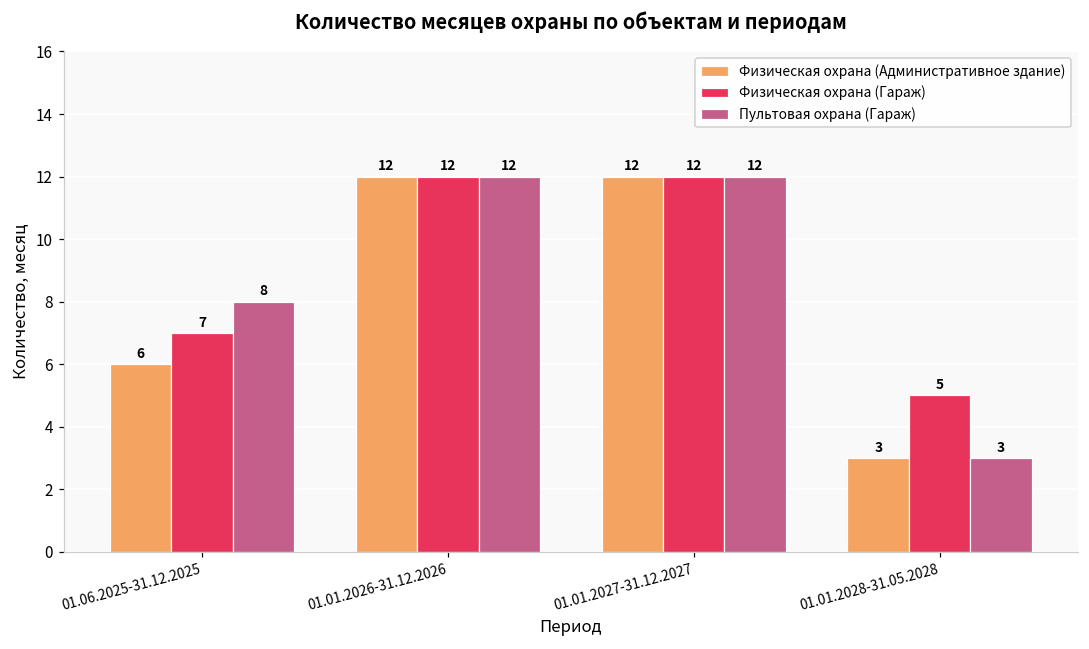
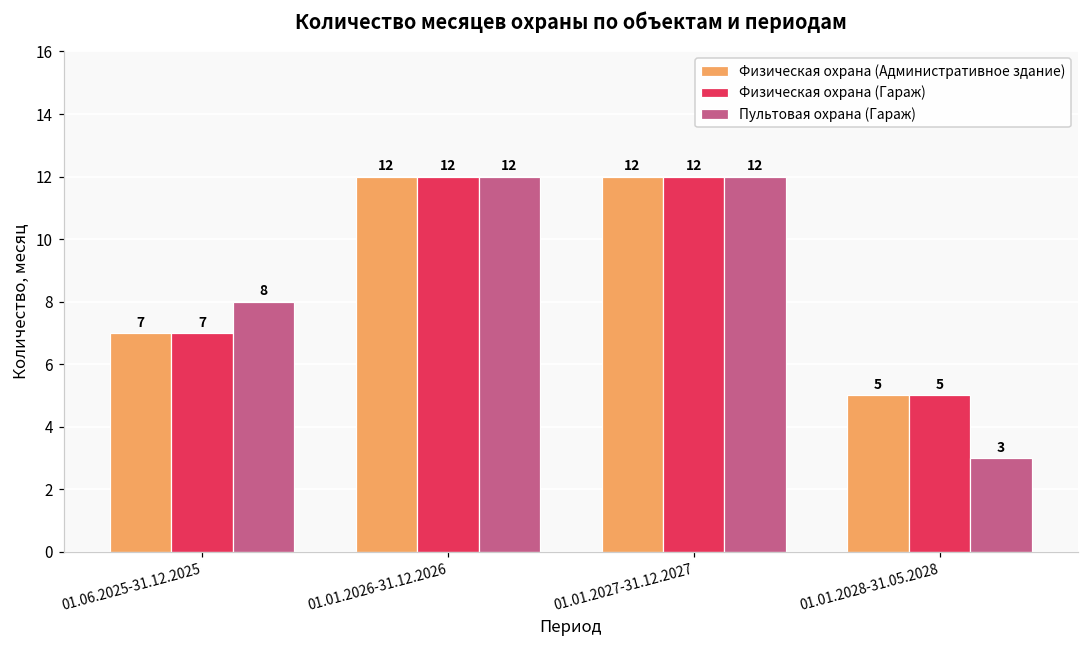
Физическая охрана (Административное здание), 01.06.2025-31.12.2025: 6 -> 7
Физическая охрана (Административное здание), 01.01.2028-31.05.2028: 3 -> 5
